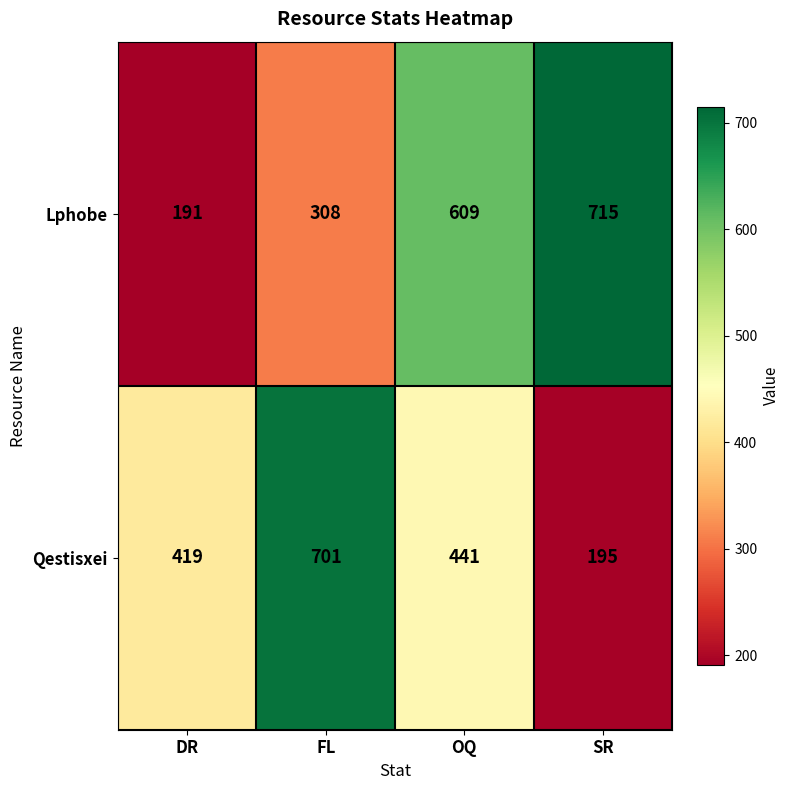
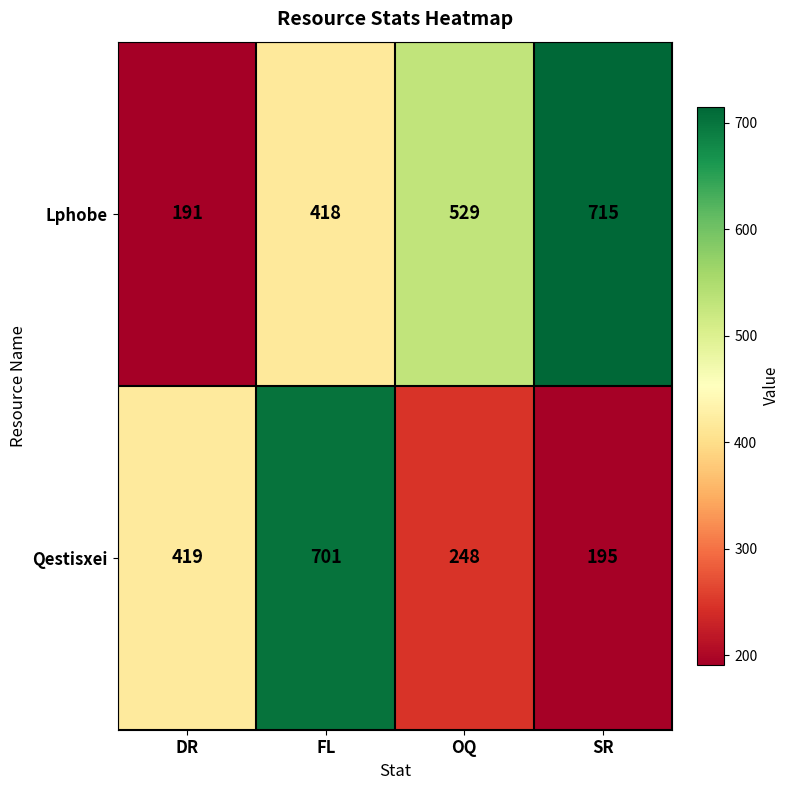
Lphobe, FL: 308 -> 418
Lphobe, OQ: 609 -> 529
Qestisxei, OQ: 441 -> 248
